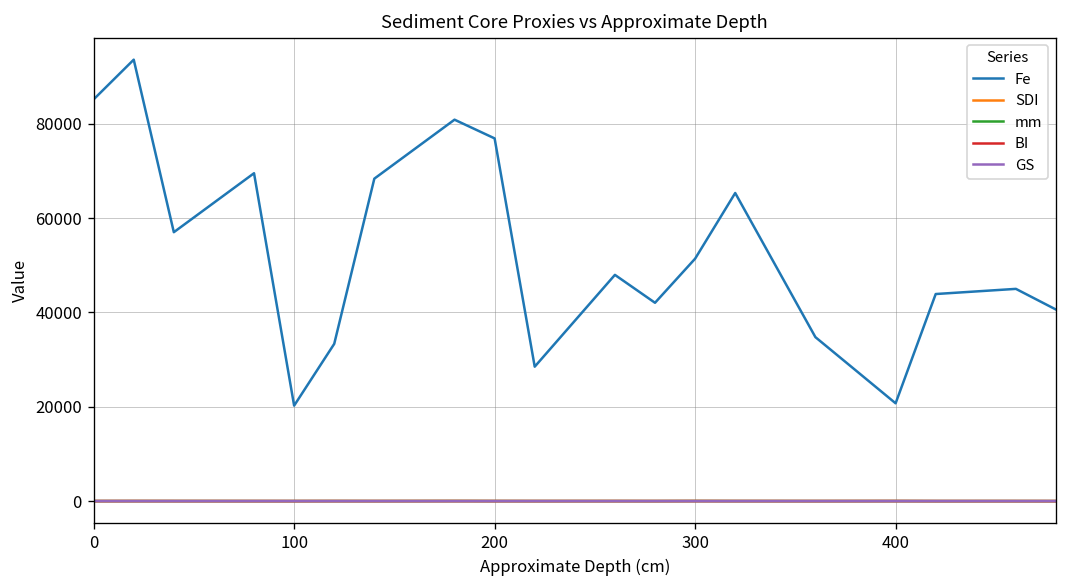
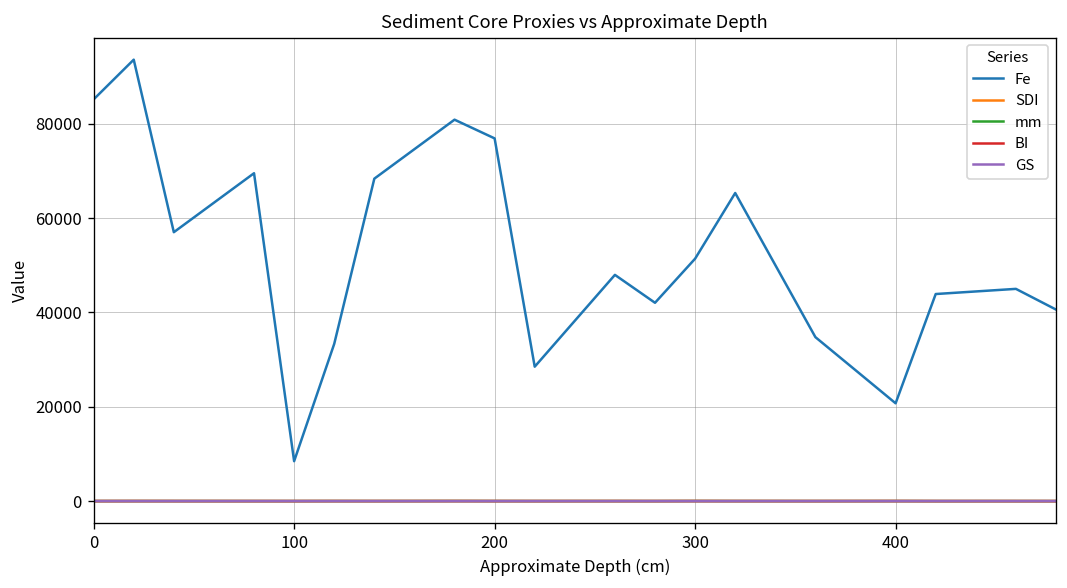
Fe, 100: 20000 -> 8000
